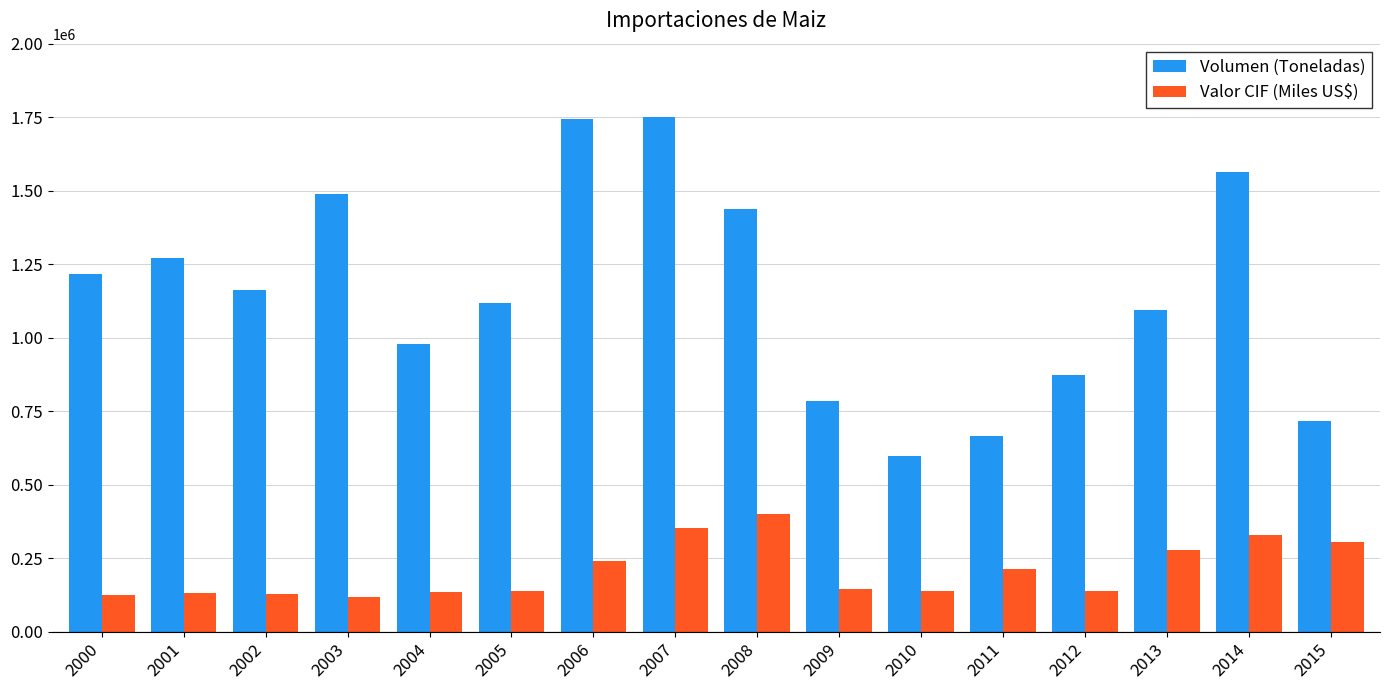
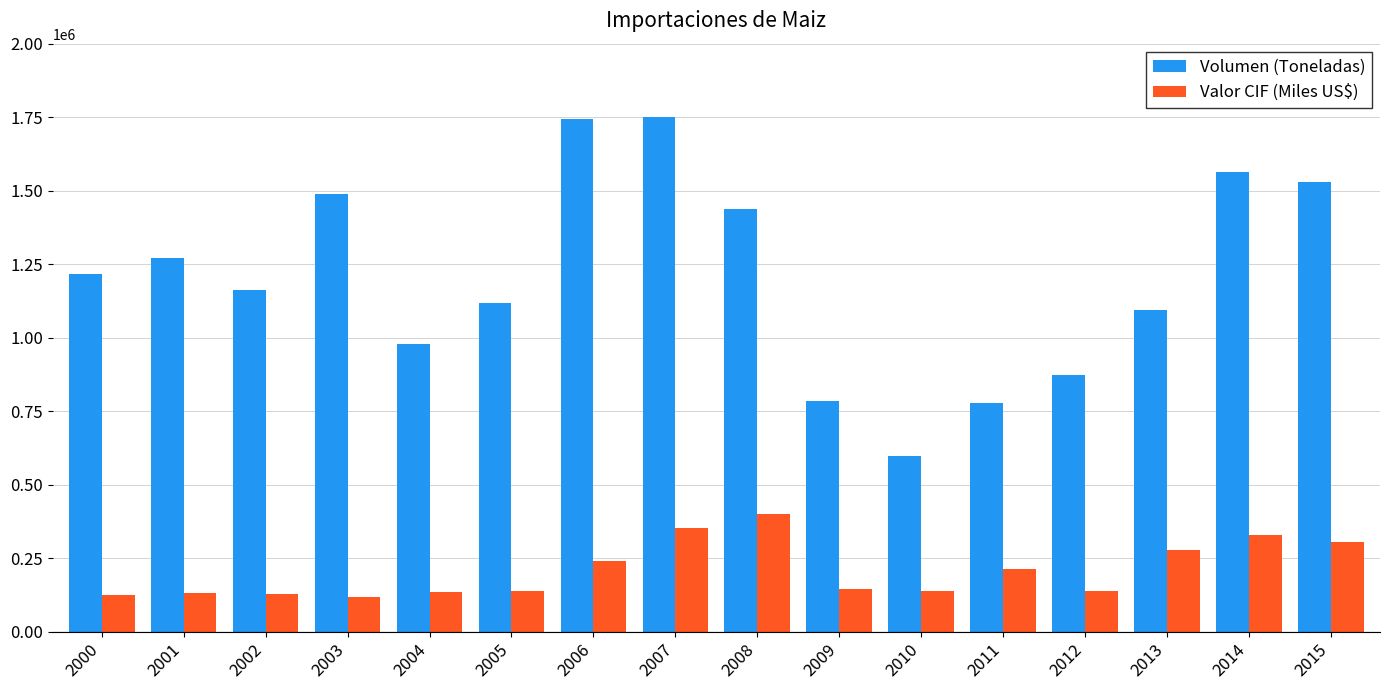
Volumen (Toneladas), 2011: 670000 -> 780000
Volumen (Toneladas), 2015: 720000 -> 1530000
